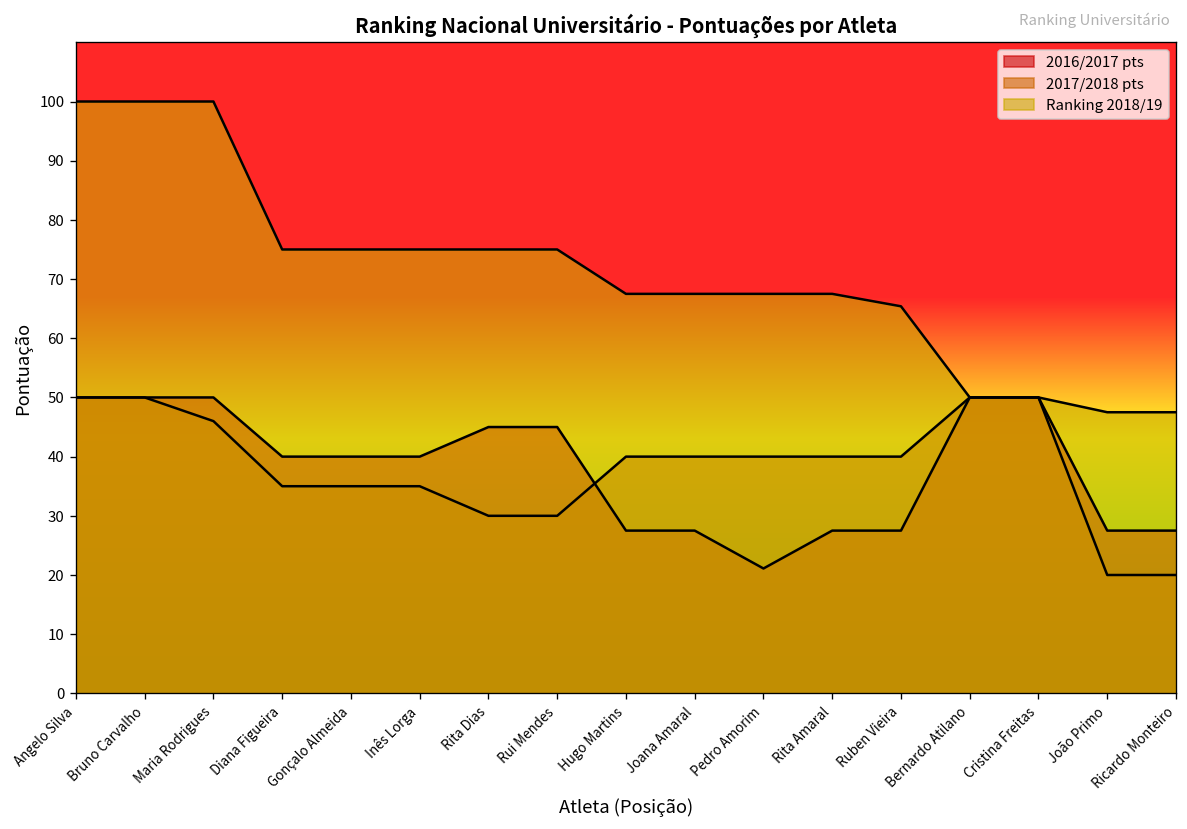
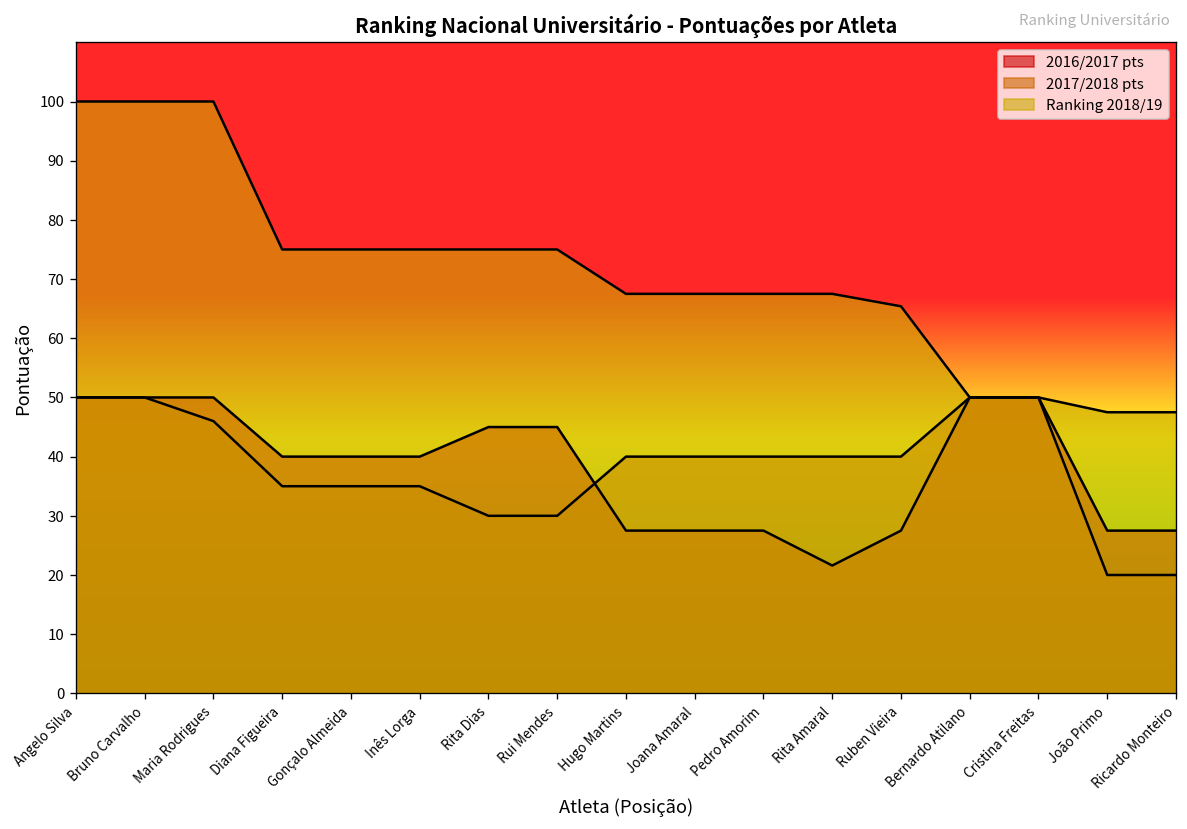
2016/2017 pts, Pedro Amorim: 21 -> 28
2016/2017 pts, Rita Amaral: 28 -> 22
